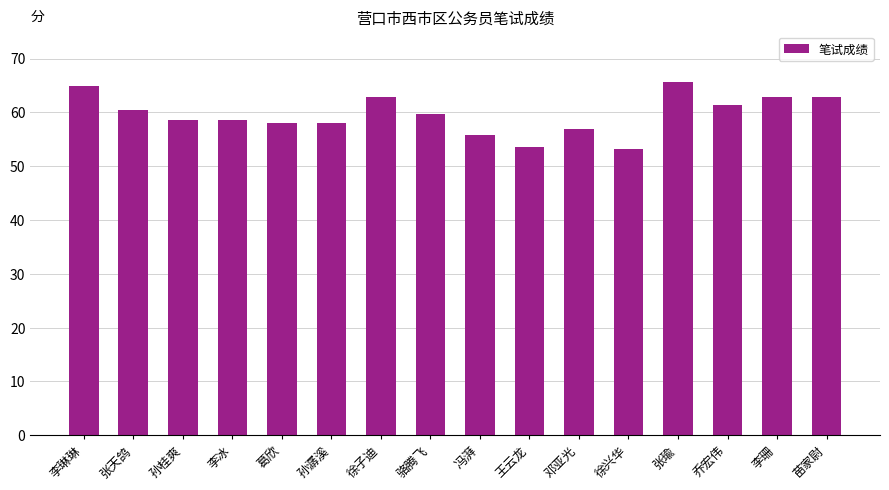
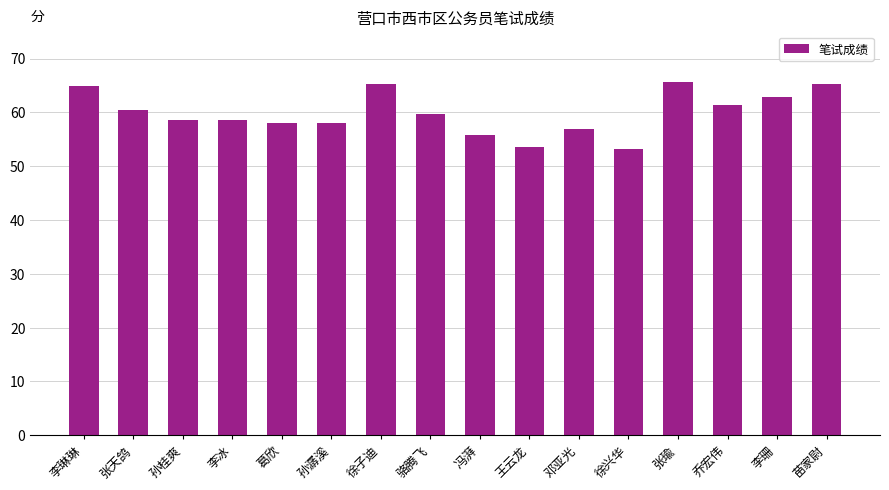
徐子迪: 63 -> 65
苗家尉: 63 -> 65
